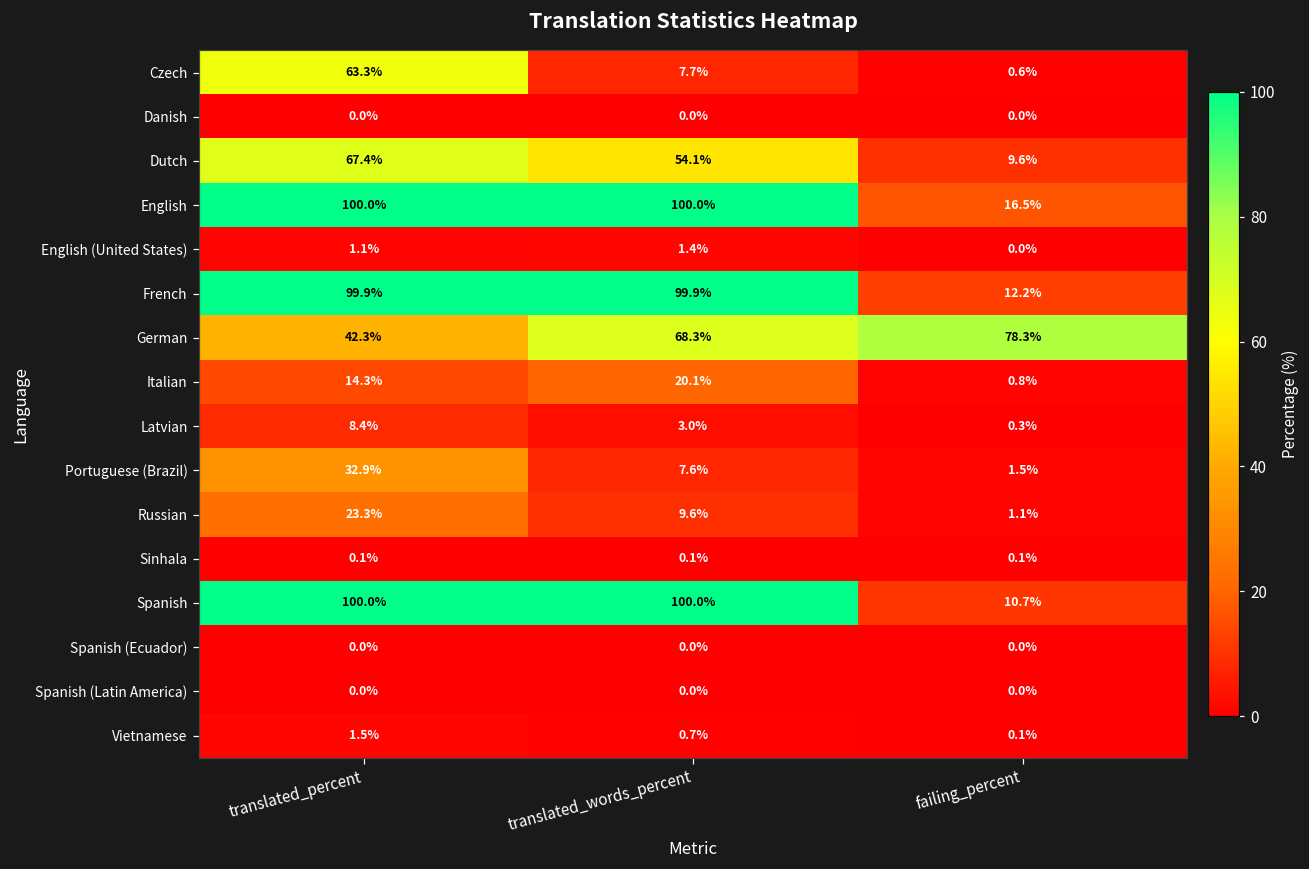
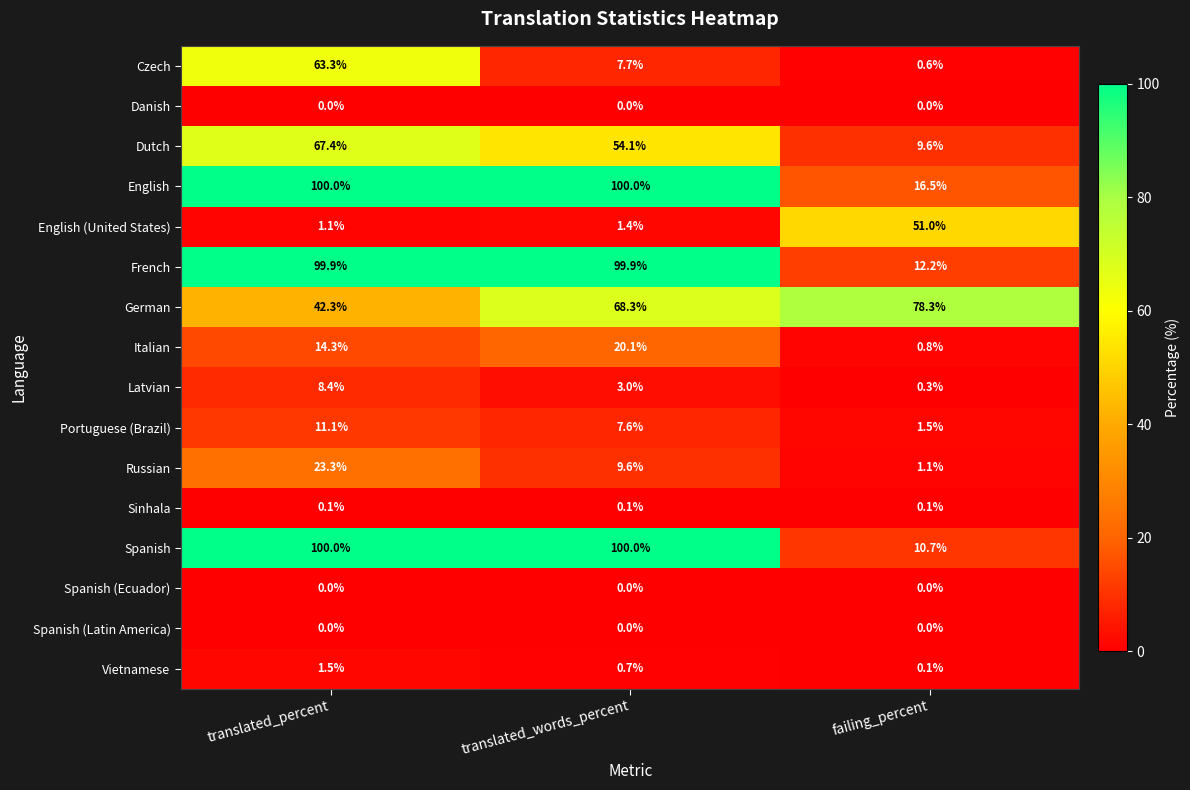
English (United States), failing_percent: 0.0% -> 51.0%
Portuguese (Brazil), translated_percent: 32.9% -> 11.1%
